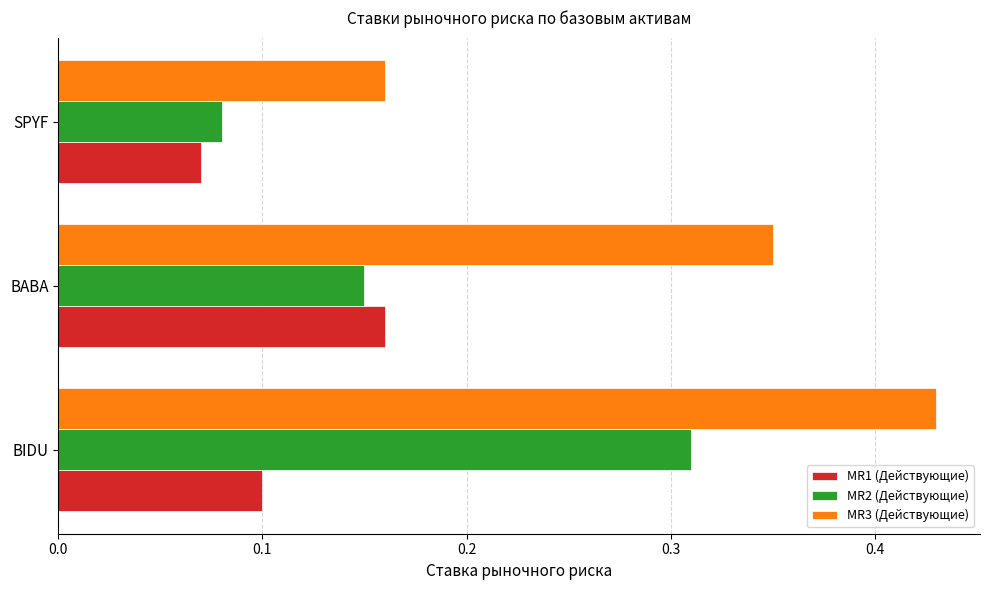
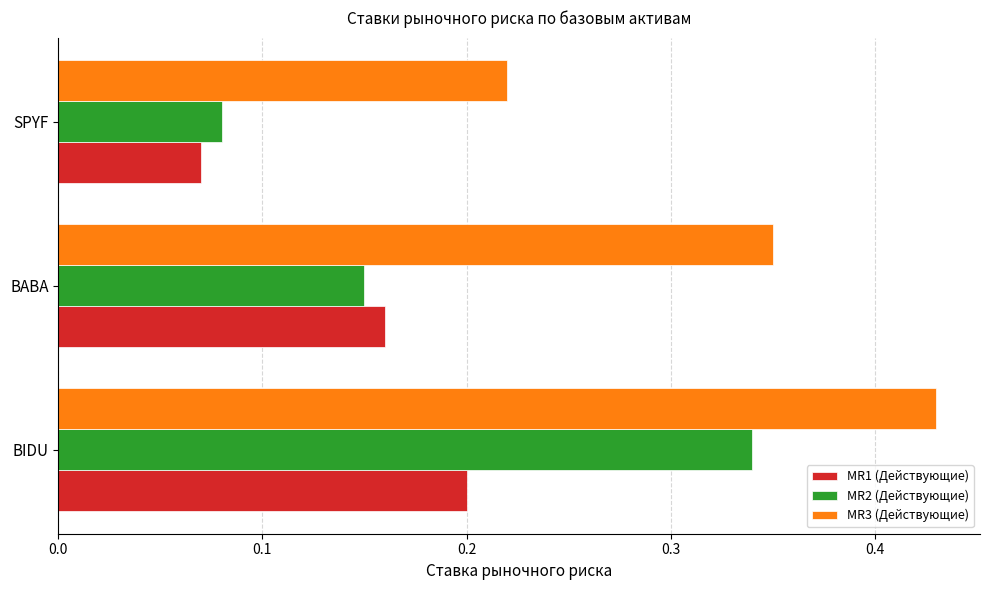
MR3 (Действующие), SPYF: 0.16 -> 0.22
MR2 (Действующие), BIDU: 0.31 -> 0.34
MR1 (Действующие), BIDU: 0.1 -> 0.2
